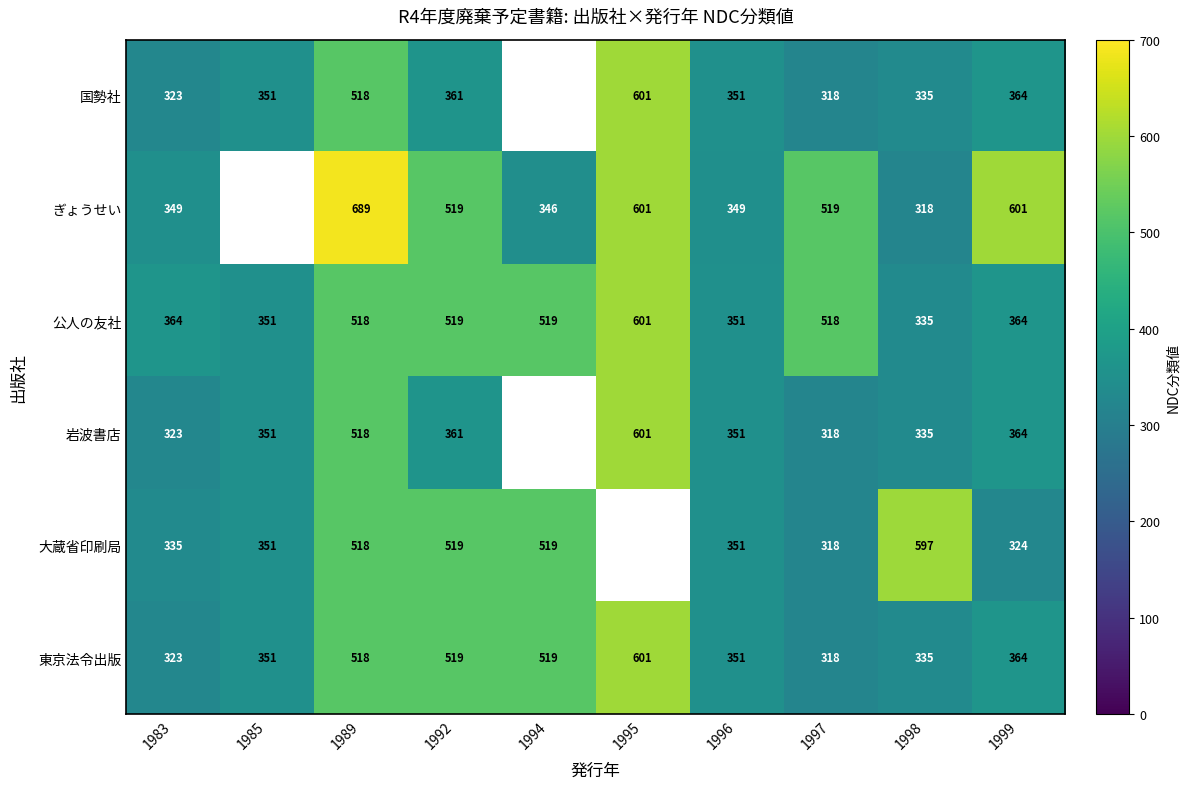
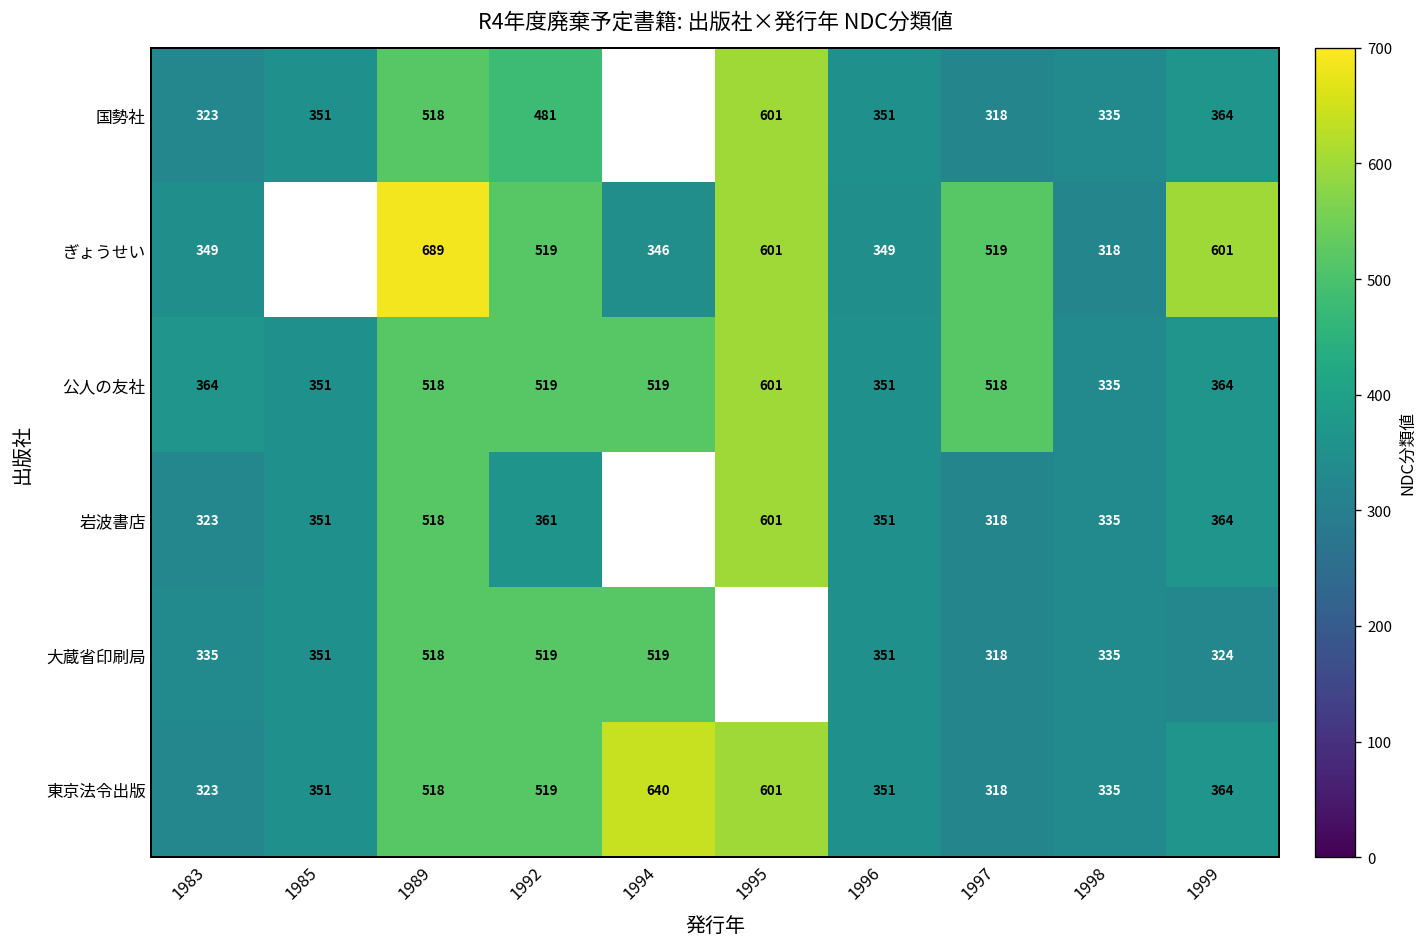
国勢社, 1992: 361 -> 481
大蔵省印刷局, 1998: 597 -> 335
東京法令出版, 1994: 519 -> 640
